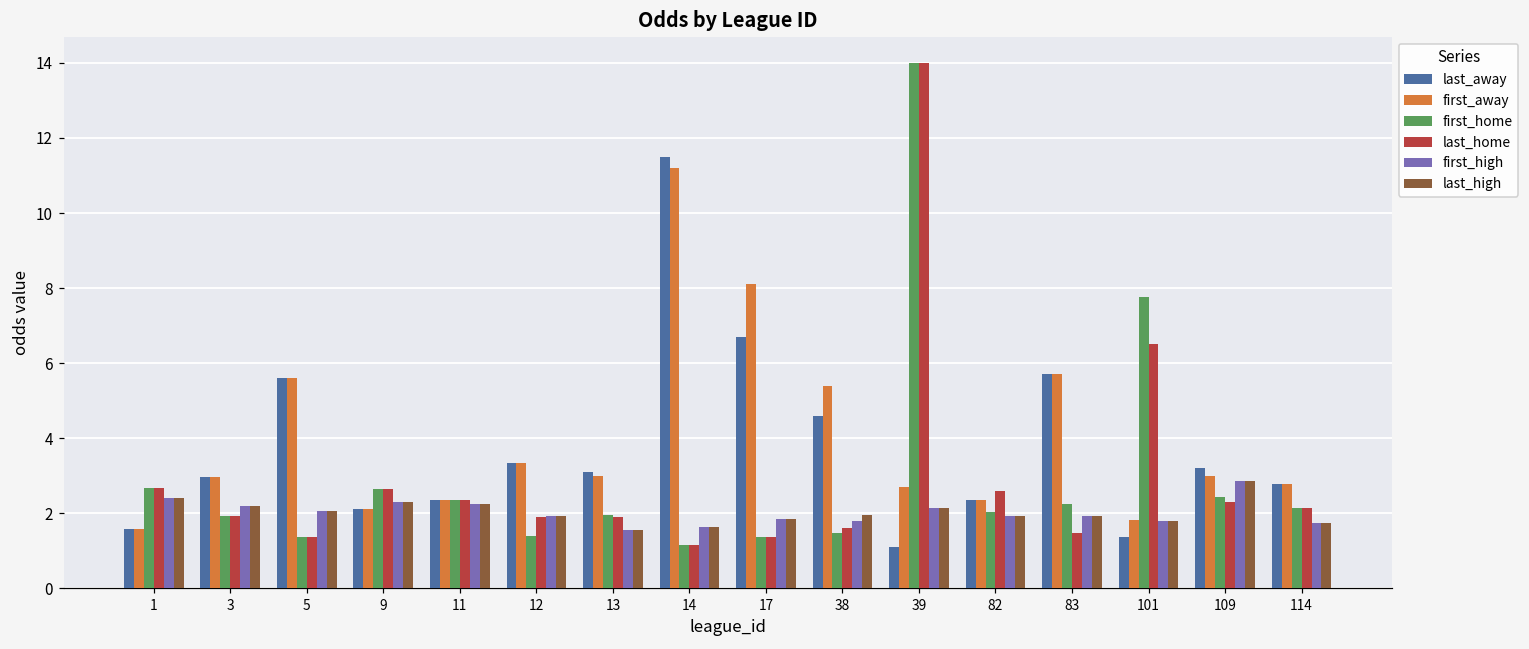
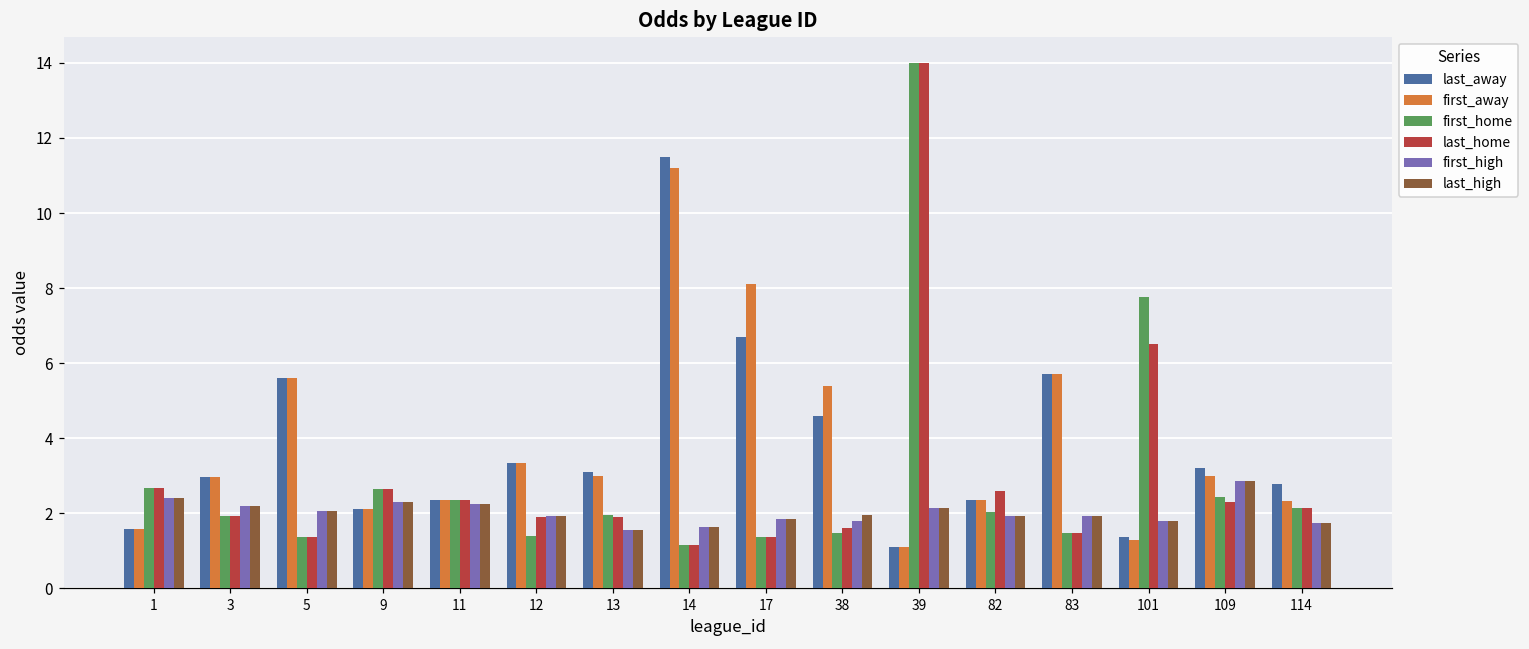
first_away, 39: 2.7 -> 1.1
first_home, 83: 2.3 -> 1.5
first_away, 101: 1.8 -> 1.3
first_away, 114: 2.8 -> 2.3
